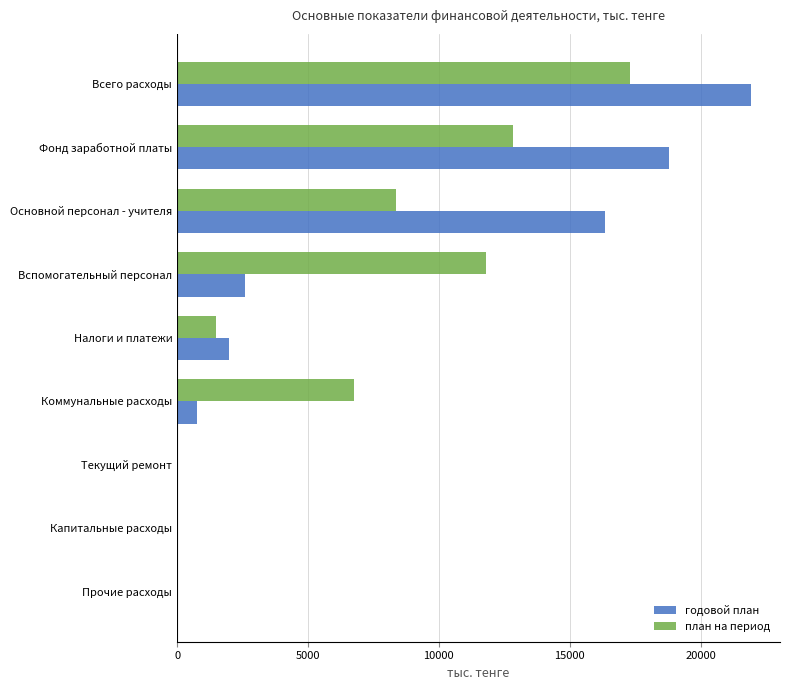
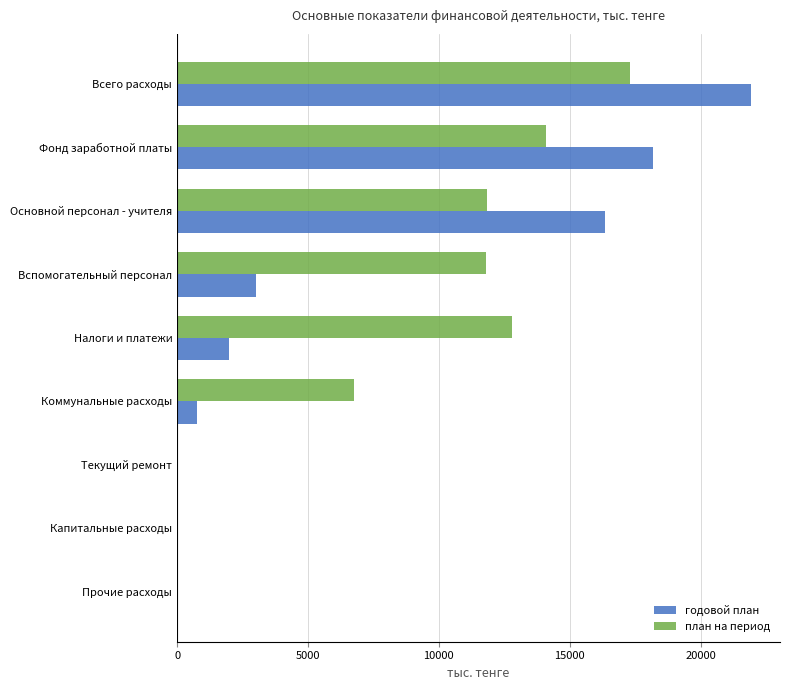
план на период, Фонд заработной платы: 12800 -> 14100
годовой план, Фонд заработной платы: 18800 -> 18200
план на период, Основной персонал - учителя: 8300 -> 11800
годовой план, Вспомогательный персонал: 2600 -> 3000
план на период, Налоги и платежи: 1500 -> 12800
